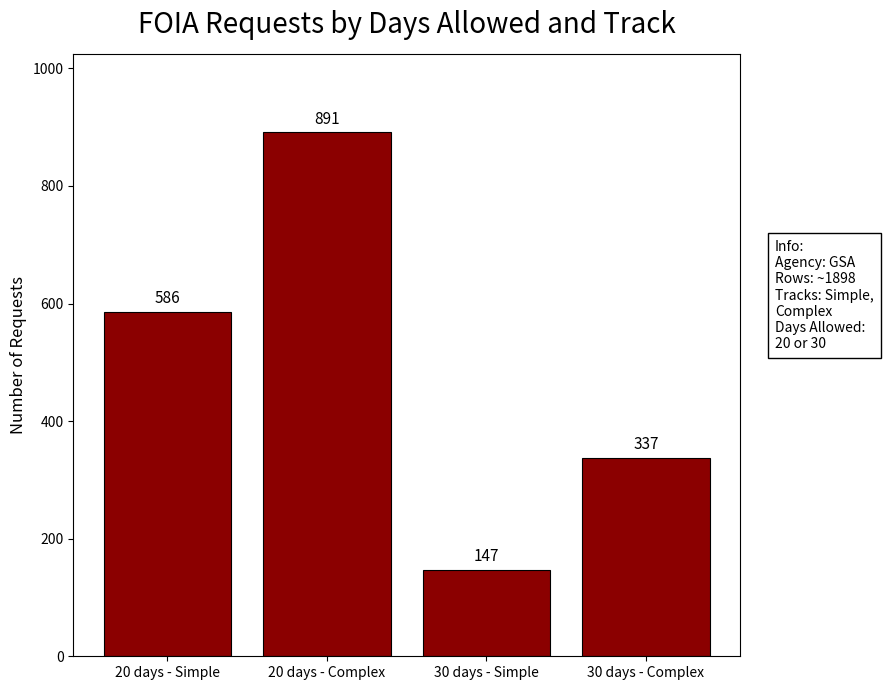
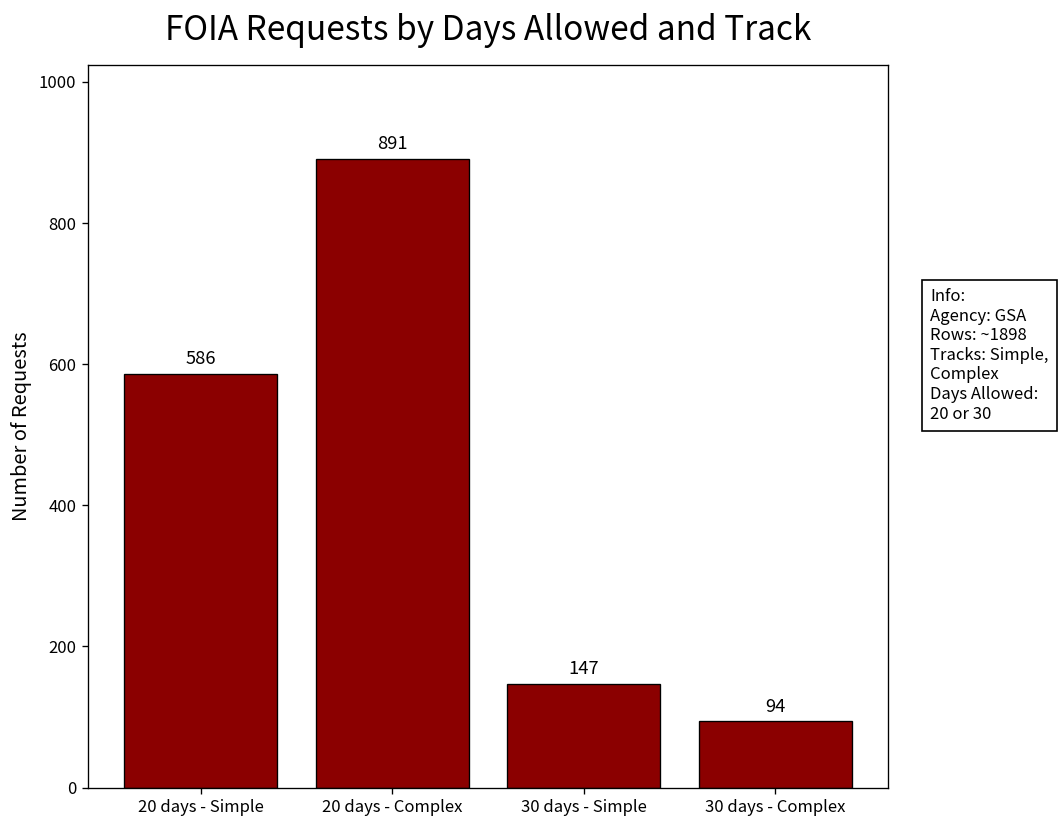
30 days - Complex: 337 -> 94
